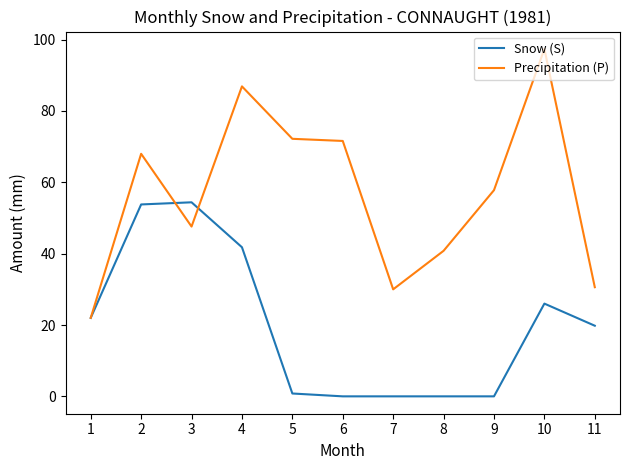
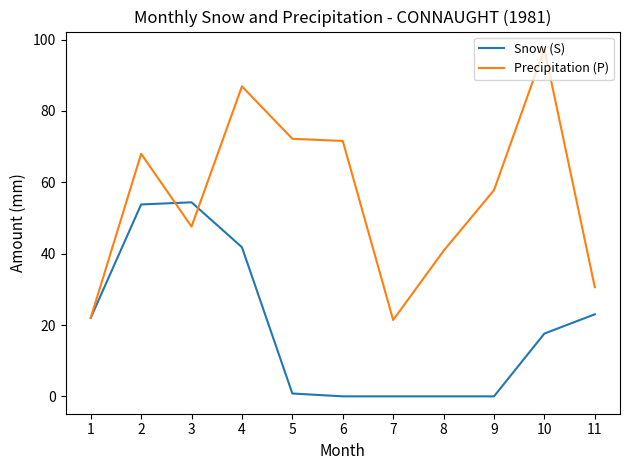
Precipitation (P), 7: 30 -> 21
Snow (S), 10: 26 -> 18
Snow (S), 11: 20 -> 23
